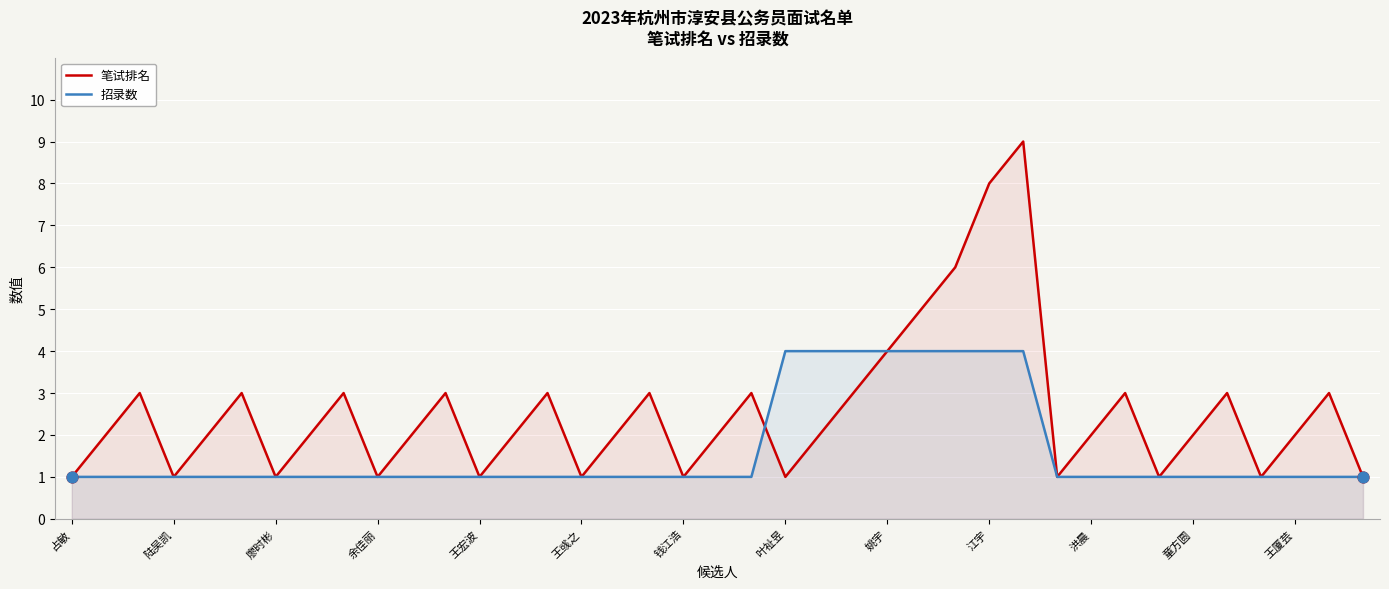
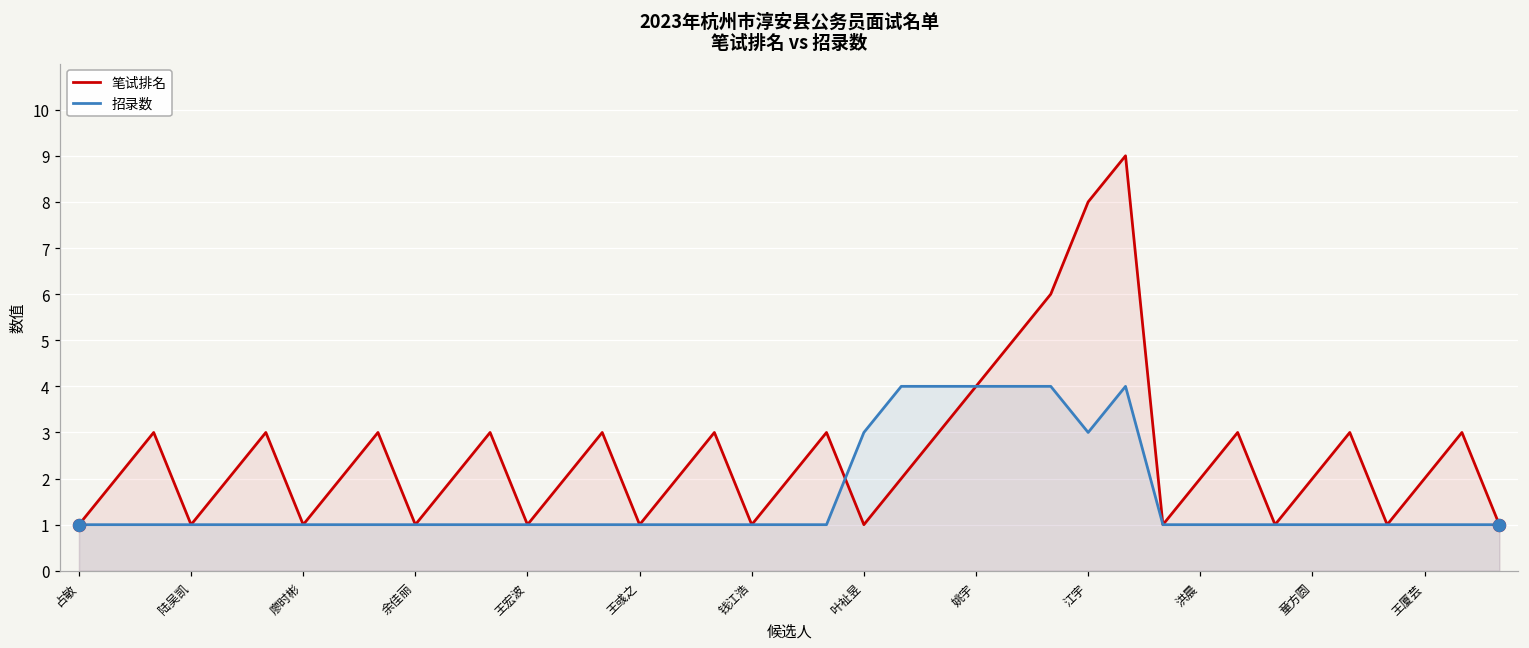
招录数, 叶祉昱: 4 -> 3
招录数, 江宇: 4 -> 3
